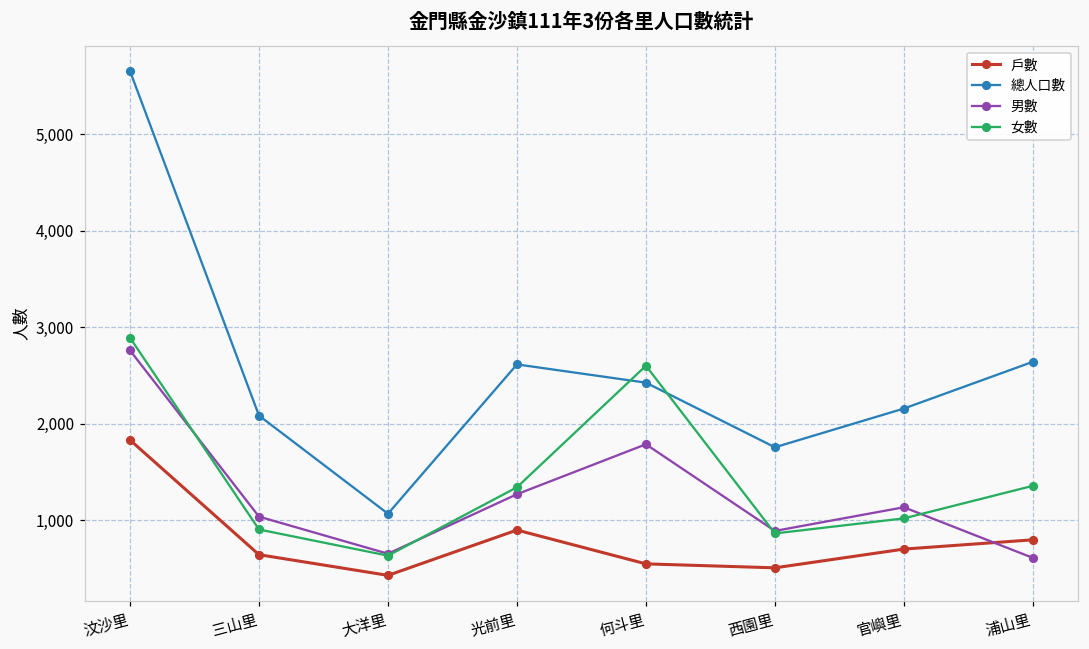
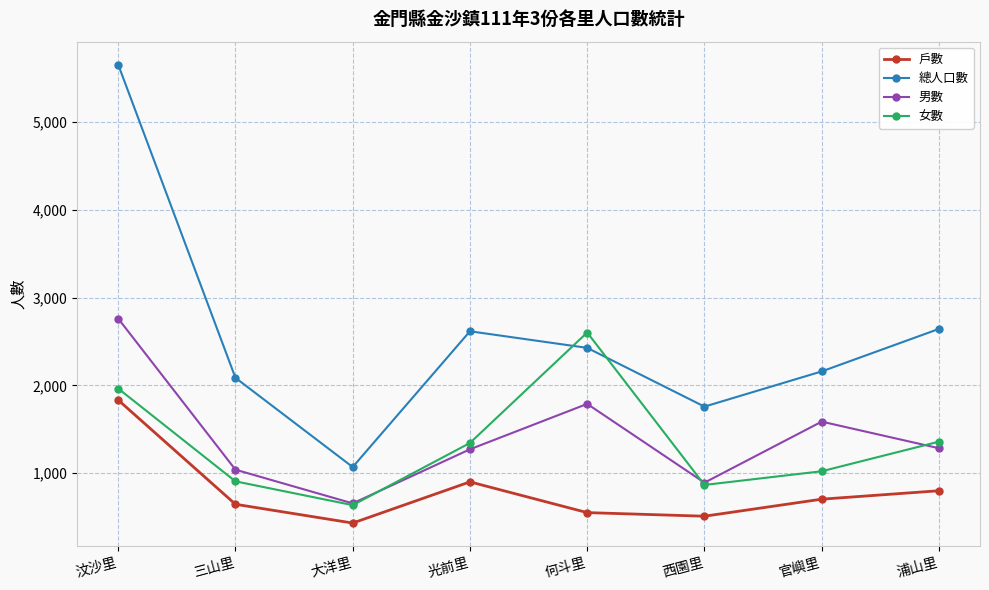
女數, 汶沙里: 2,900 -> 2,000
男數, 官嶼里: 1,100 -> 1,600
男數, 浦山里: 600 -> 1,300
